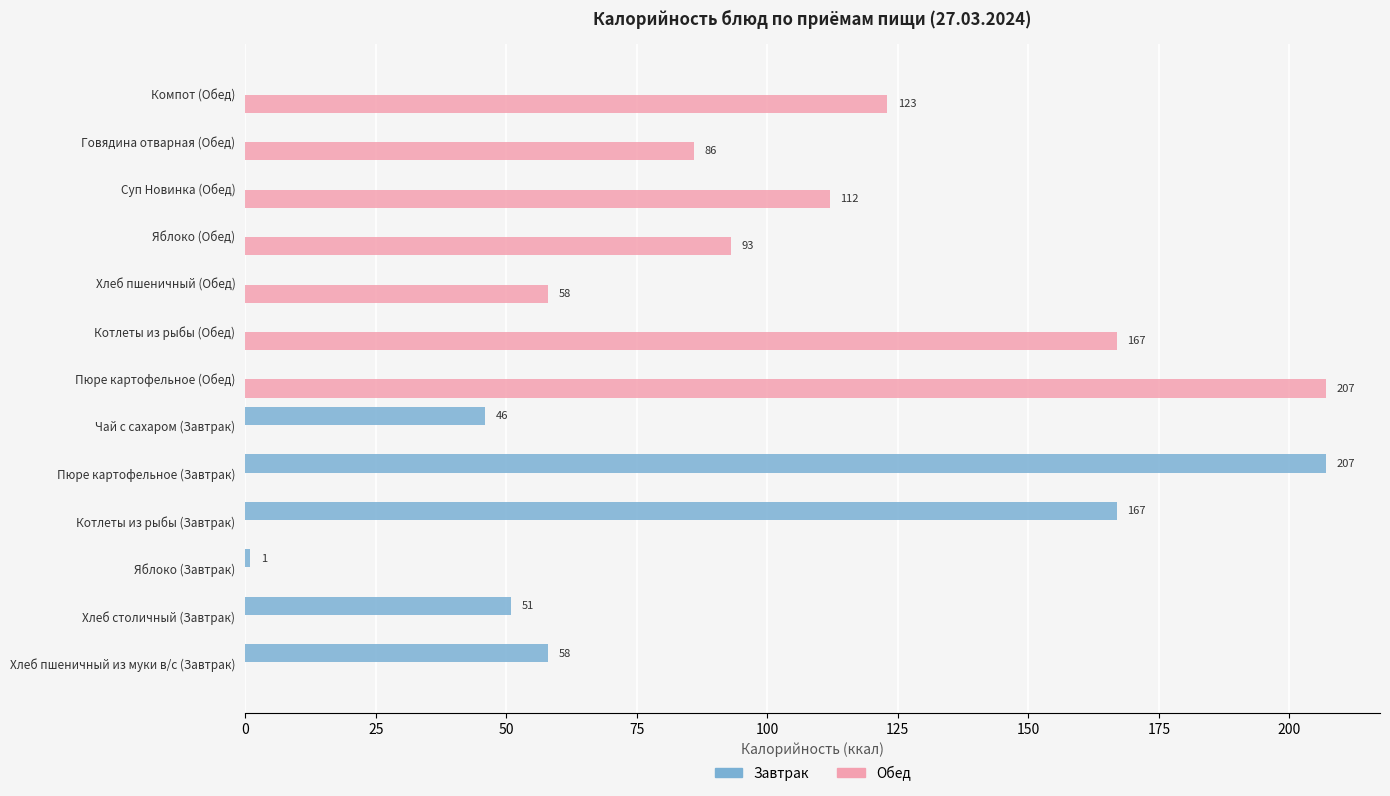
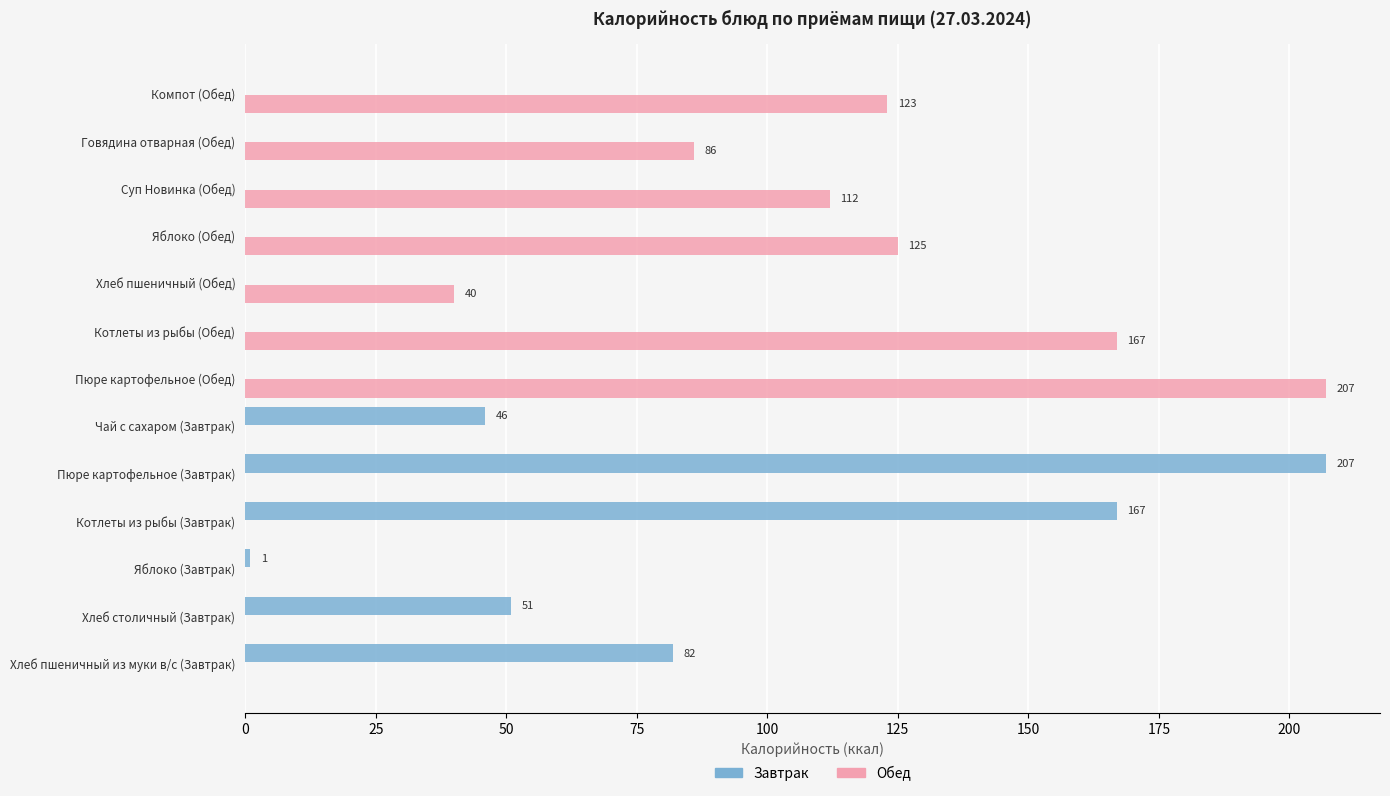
Обед, Яблоко (Обед): 93 -> 125
Обед, Хлеб пшеничный (Обед): 58 -> 40
Завтрак, Хлеб пшеничный из муки в/с (Завтрак): 58 -> 82
